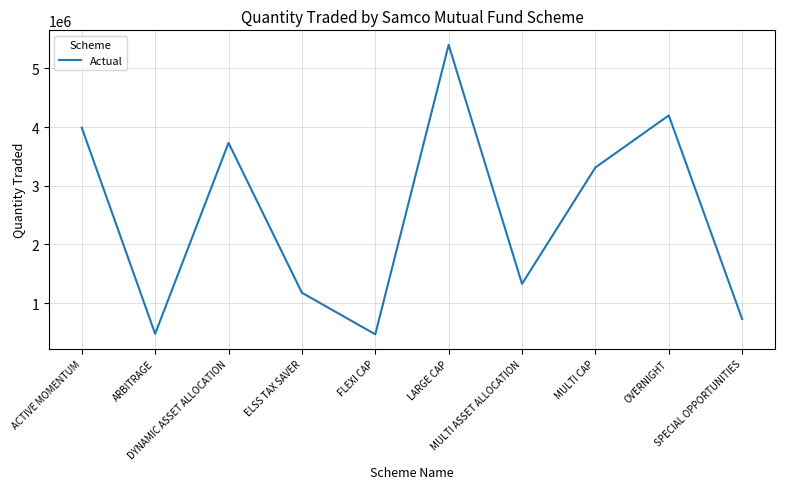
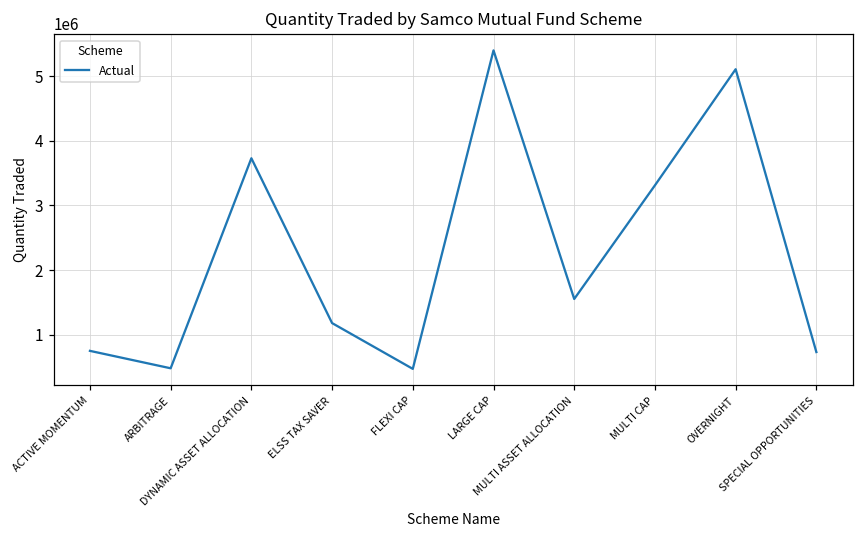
ACTIVE MOMENTUM: 4000000 -> 700000
MULTI ASSET ALLOCATION: 1300000 -> 1600000
OVERNIGHT: 4200000 -> 5100000
